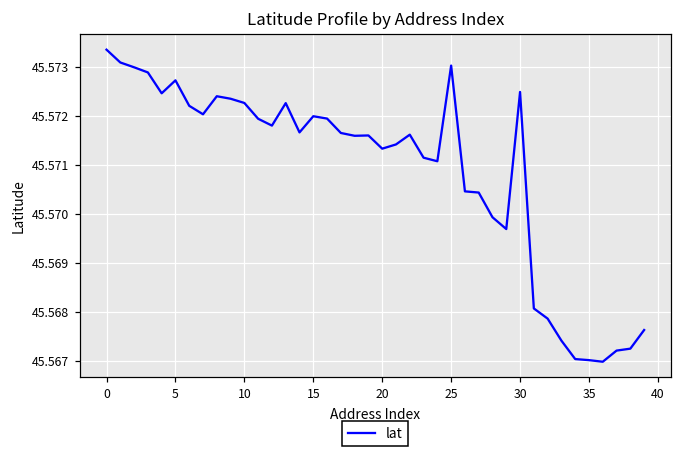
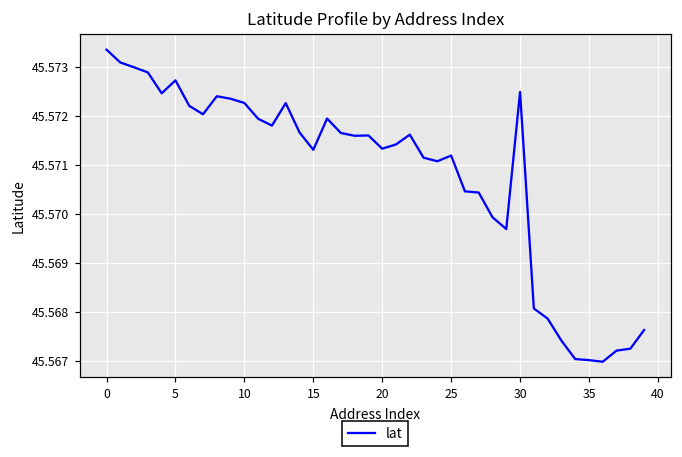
15: 45.5720 -> 45.5713
25: 45.5730 -> 45.5712
